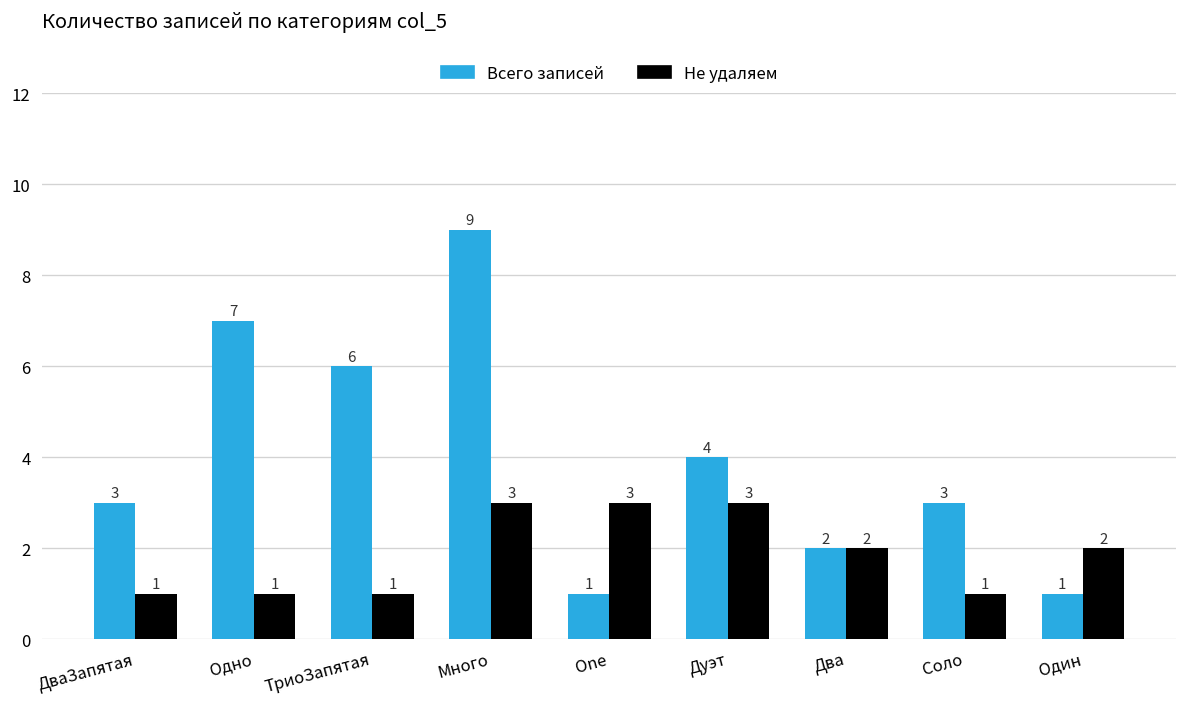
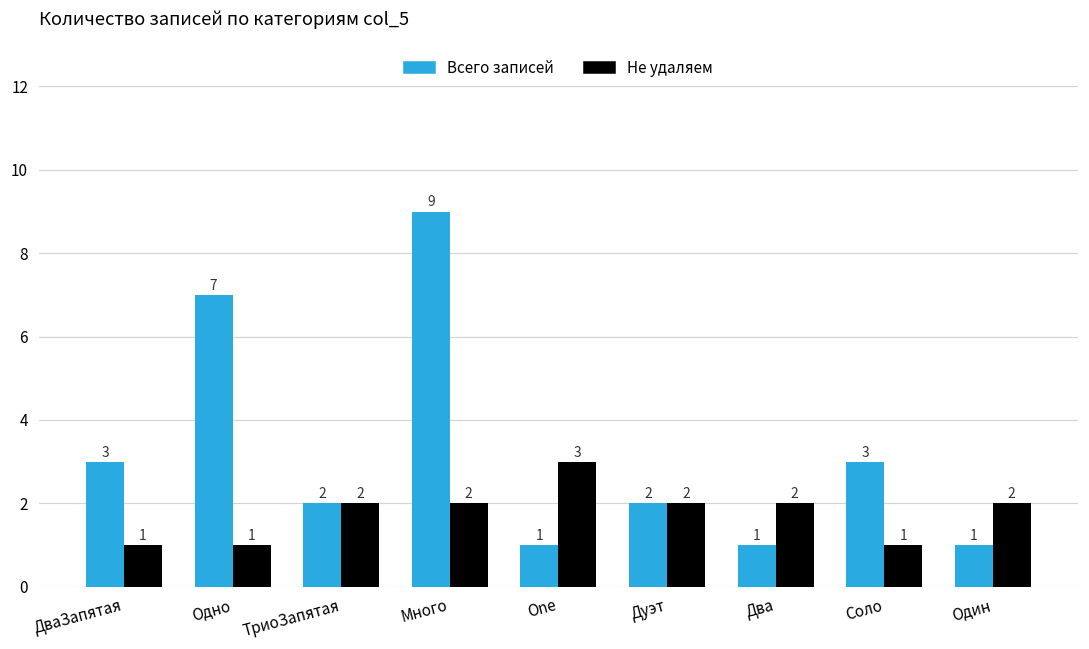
Всего записей, ТриоЗапятая: 6 -> 2
Не удаляем, ТриоЗапятая: 1 -> 2
Не удаляем, Много: 3 -> 2
Всего записей, Дуэт: 4 -> 2
Не удаляем, Дуэт: 3 -> 2
Всего записей, Два: 2 -> 1
